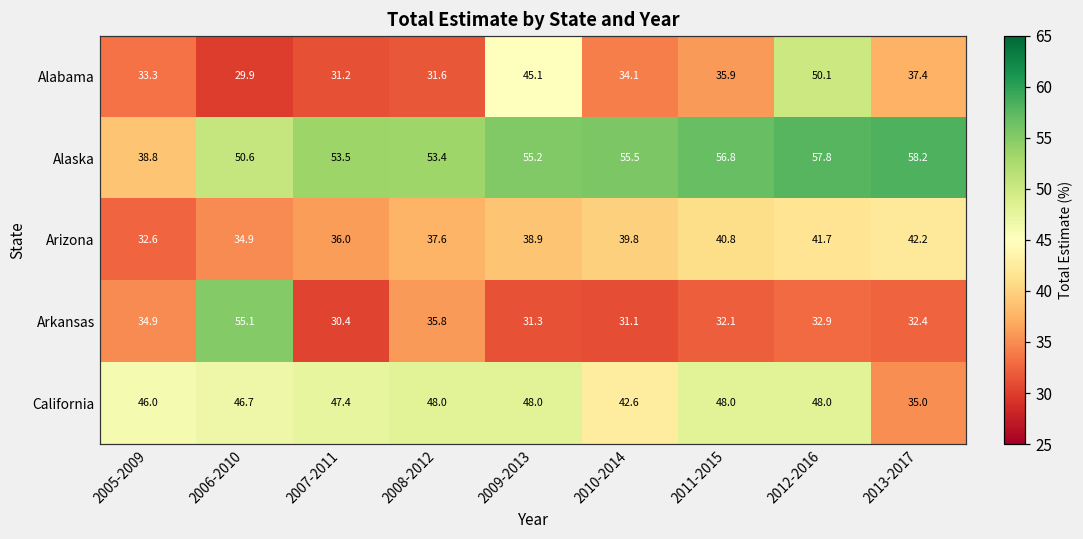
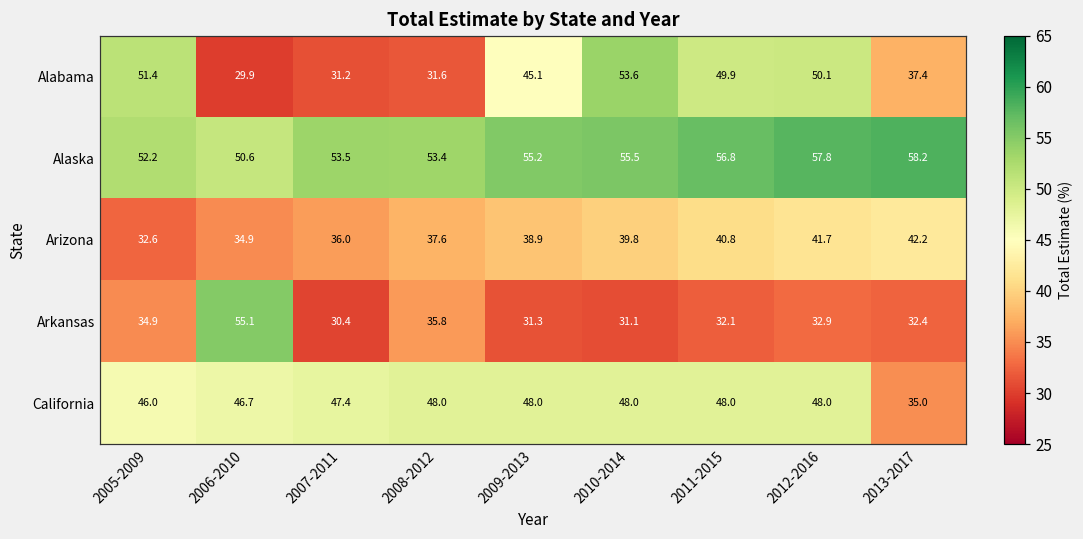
Alabama, 2005-2009: 33.3 -> 51.4
Alabama, 2010-2014: 34.1 -> 53.6
Alabama, 2011-2015: 35.9 -> 49.9
Alaska, 2005-2009: 38.8 -> 52.2
California, 2010-2014: 42.6 -> 48.0
